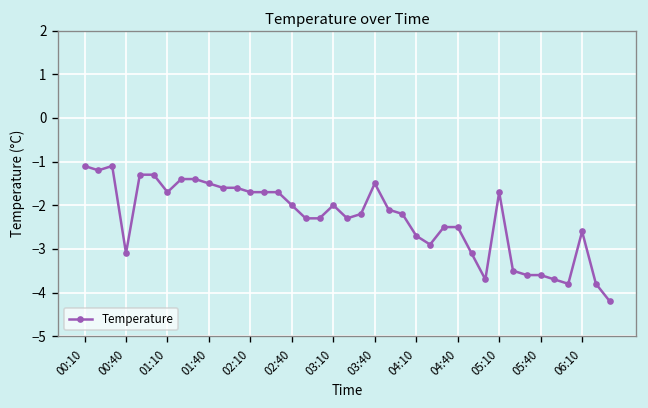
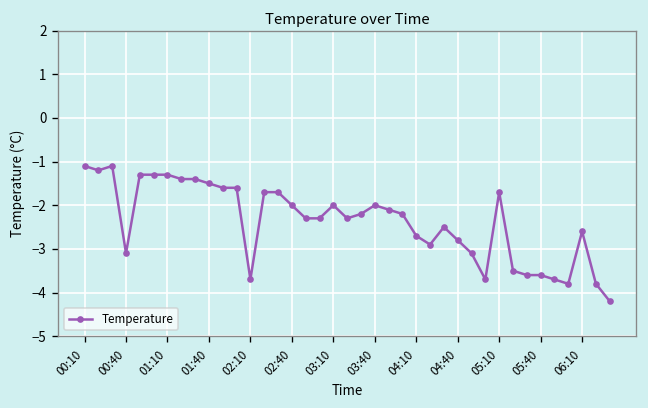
01:10: -1.7 -> -1.3
02:10: -1.7 -> -3.7
03:40: -1.5 -> -2.0
04:40: -2.5 -> -2.8
